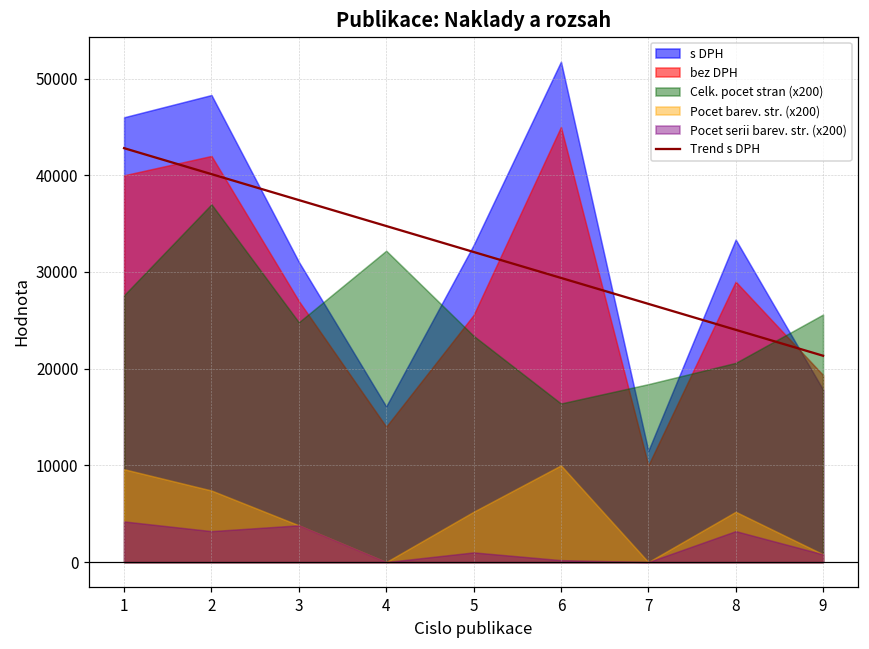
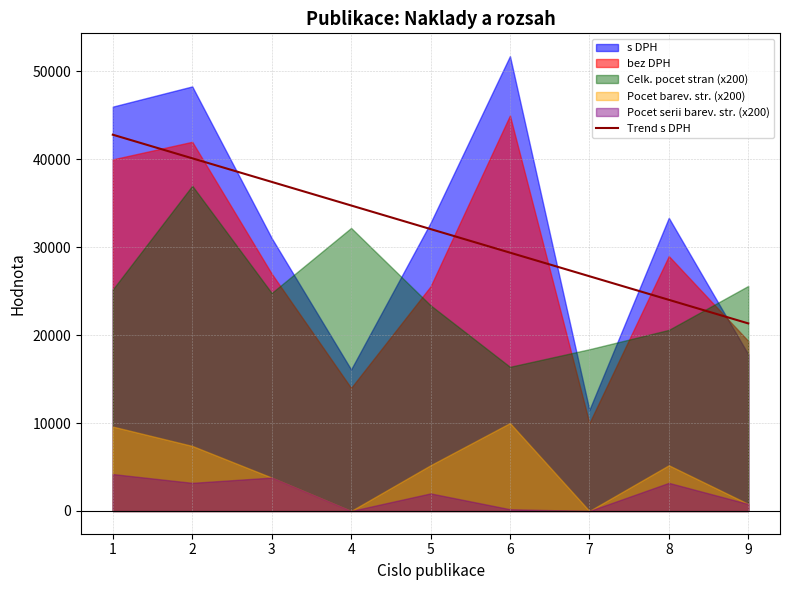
Celk. pocet stran (x200), 1: 28000 -> 25000
Pocet serii barev. str. (x200), 5: 1000 -> 2000
